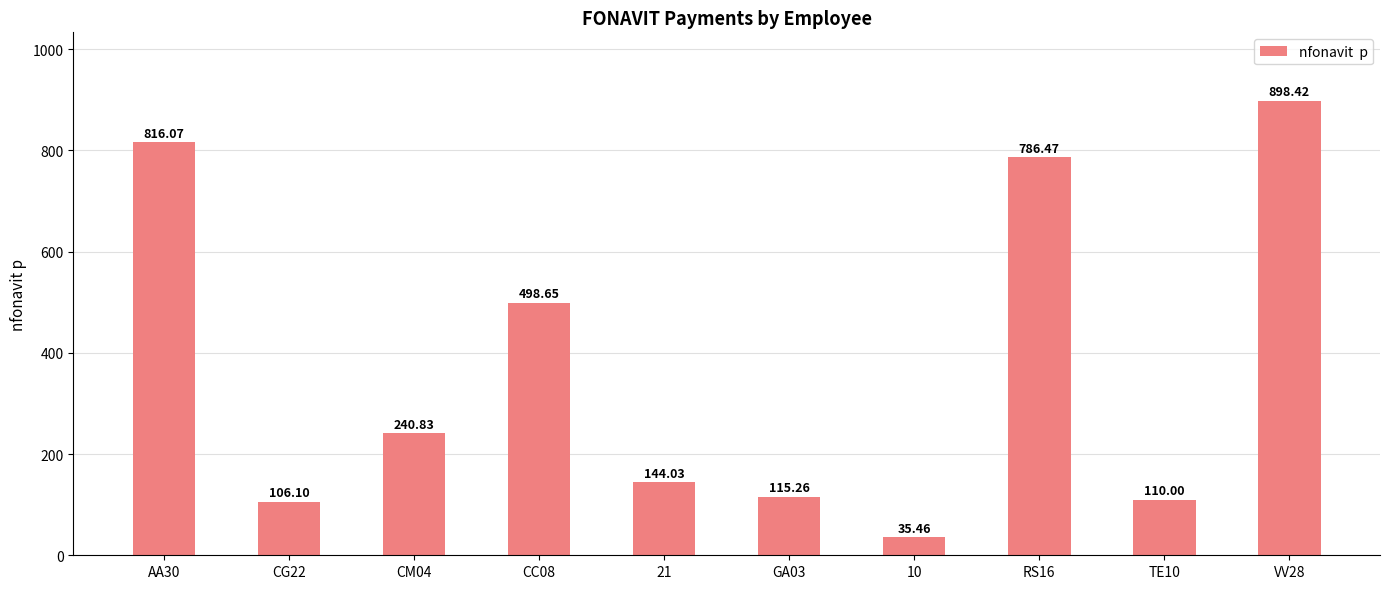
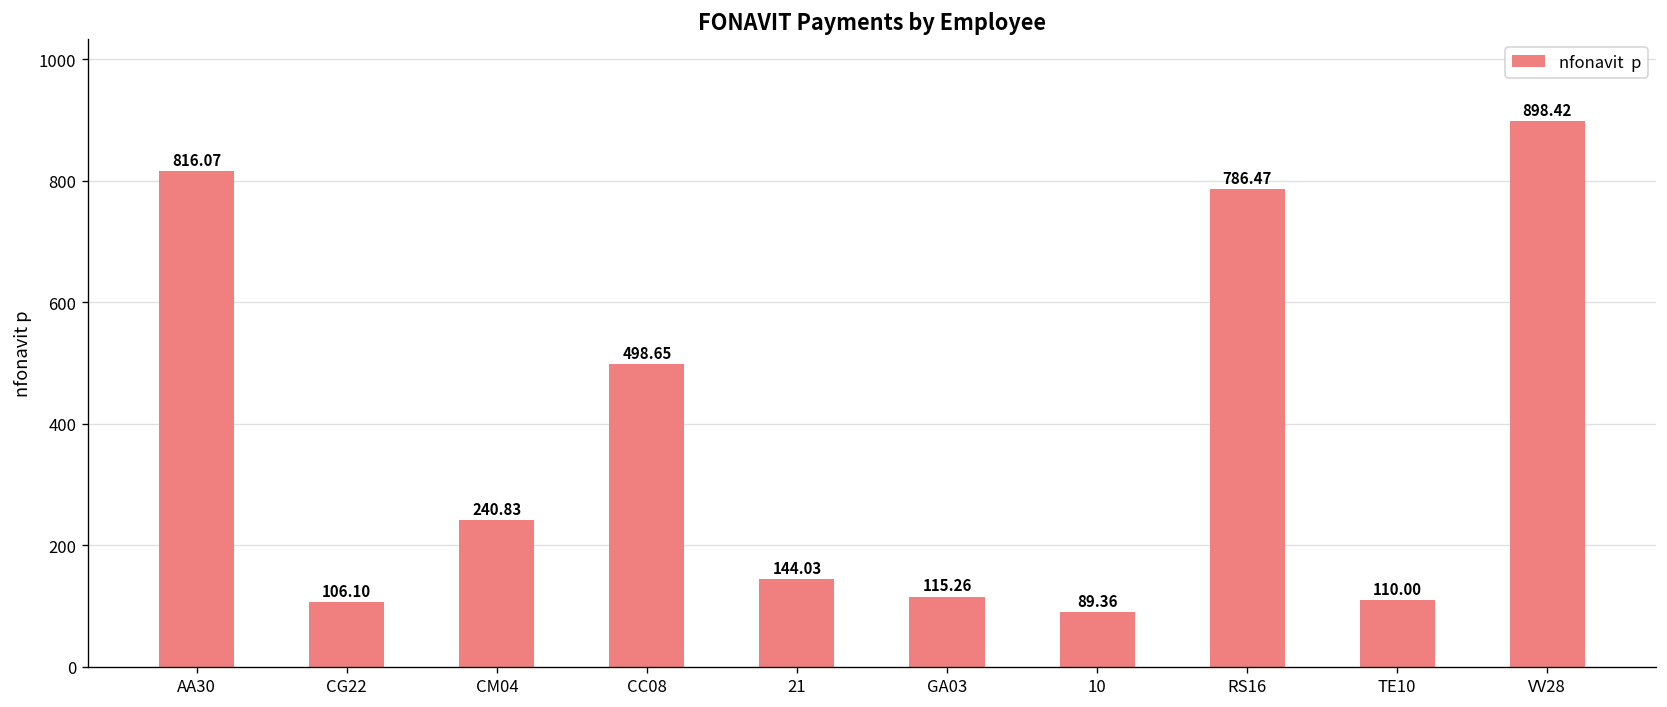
10: 35.46 -> 89.36
